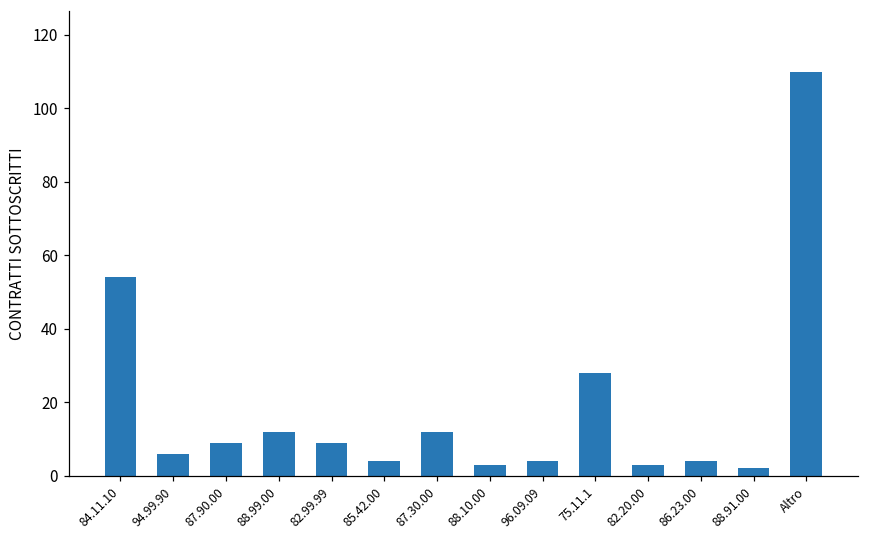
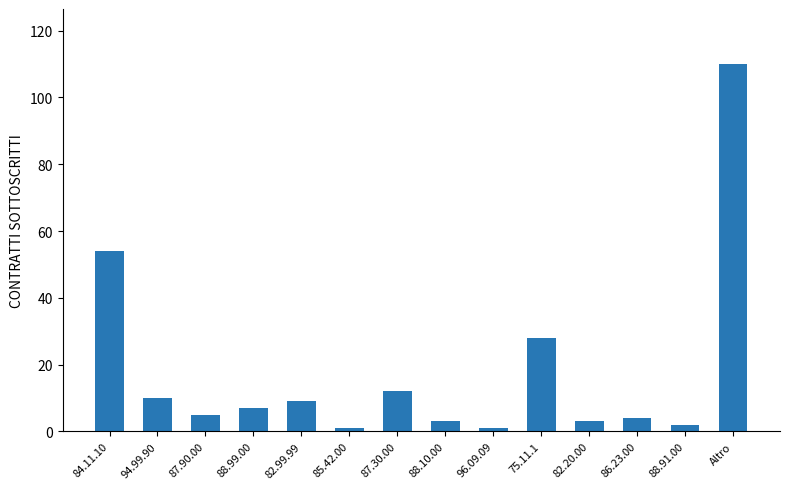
94.99.90: 6 -> 10
87.90.00: 9 -> 5
88.99.00: 12 -> 7
85.42.00: 4 -> 1
96.09.09: 4 -> 1
